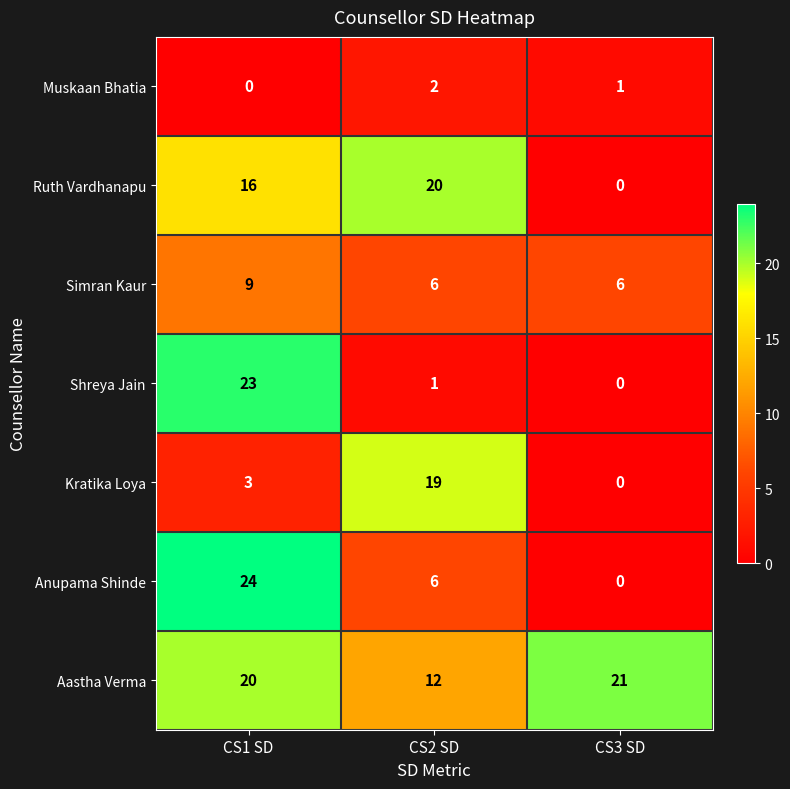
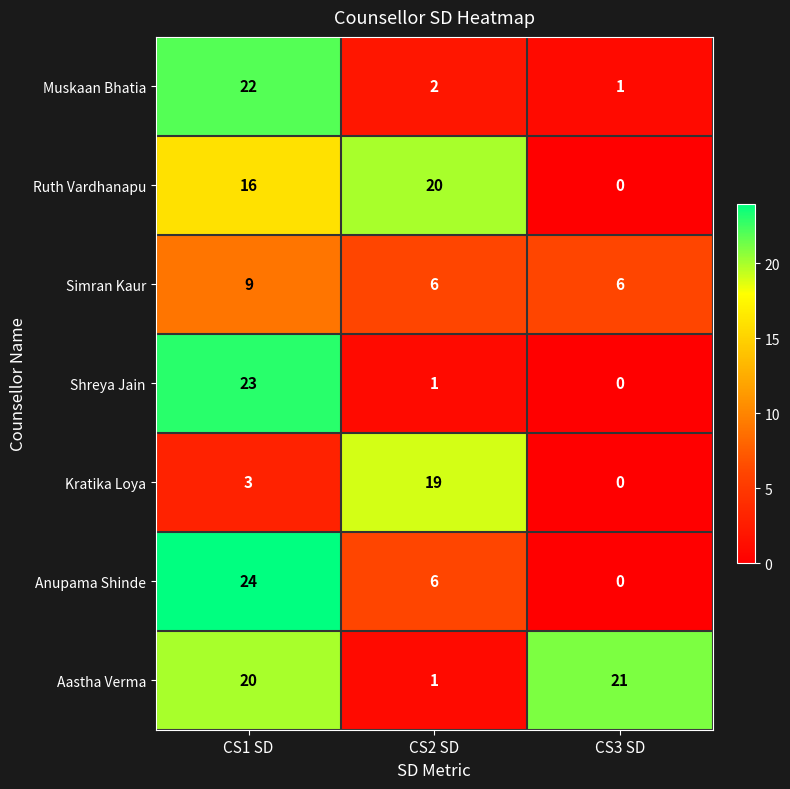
Muskaan Bhatia, CS1 SD: 0 -> 22
Aastha Verma, CS2 SD: 12 -> 1
